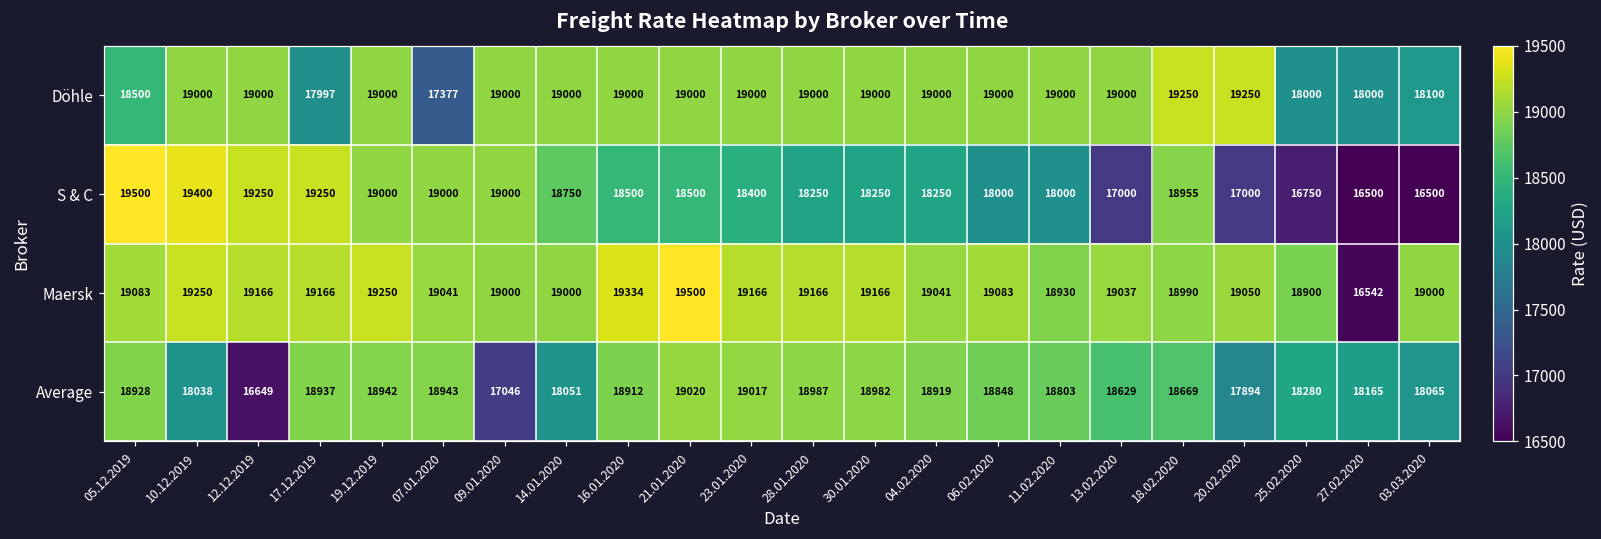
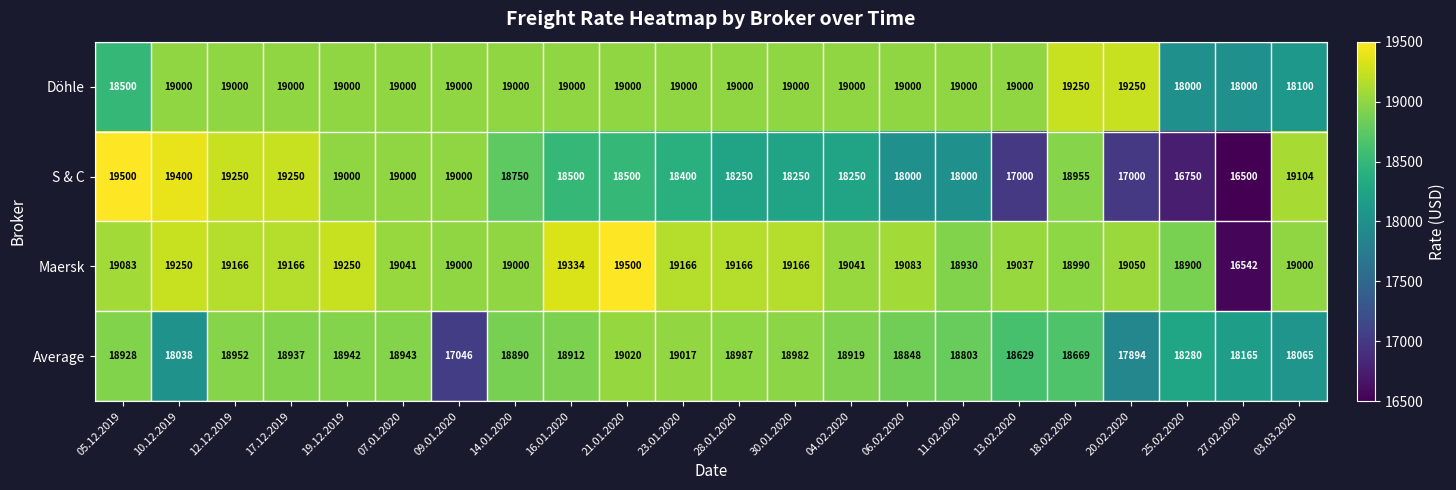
Döhle, 17.12.2019: 17997 -> 19000
Döhle, 07.01.2020: 17377 -> 19000
S & C, 03.03.2020: 16500 -> 19104
Average, 12.12.2019: 16649 -> 18952
Average, 14.01.2020: 18051 -> 18890
